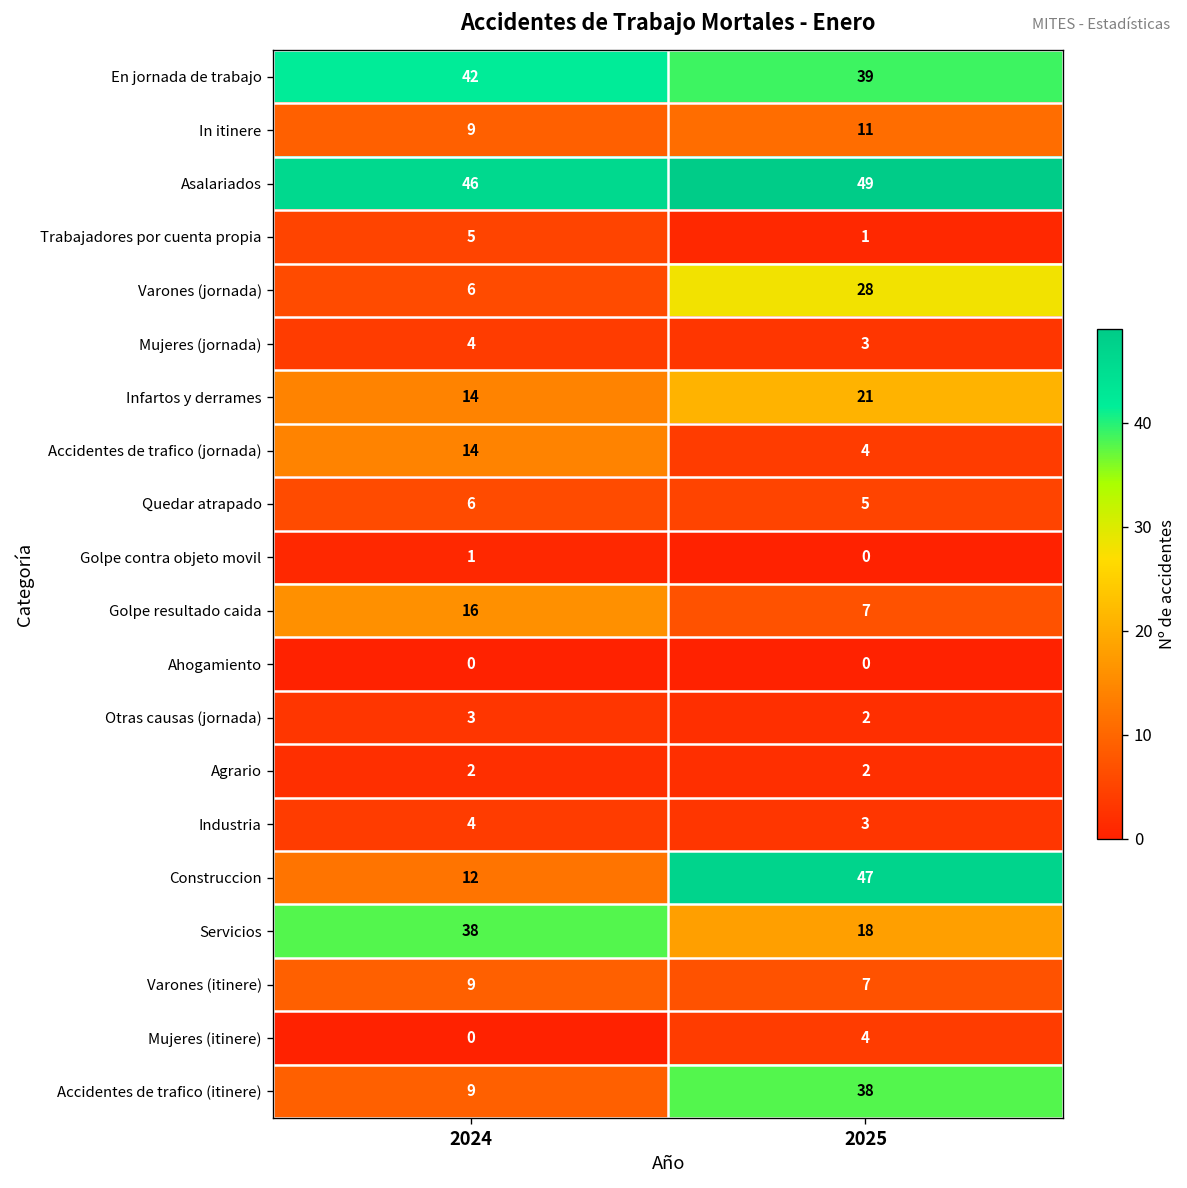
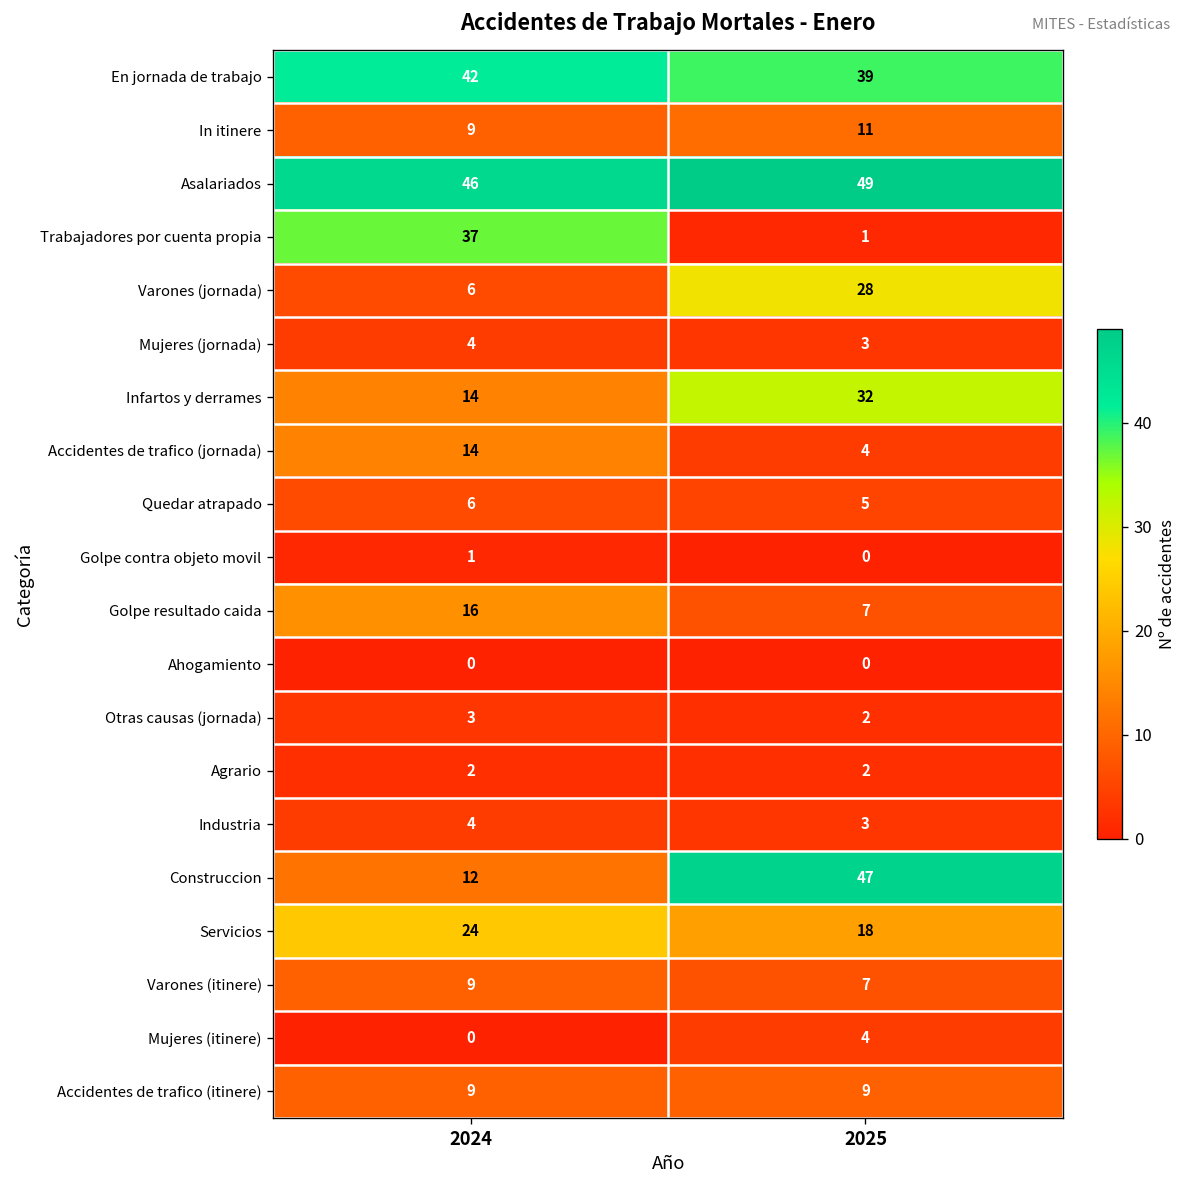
Trabajadores por cuenta propia, 2024: 5 -> 37
Infartos y derrames, 2025: 21 -> 32
Servicios, 2024: 38 -> 24
Accidentes de trafico (itinere), 2025: 38 -> 9
